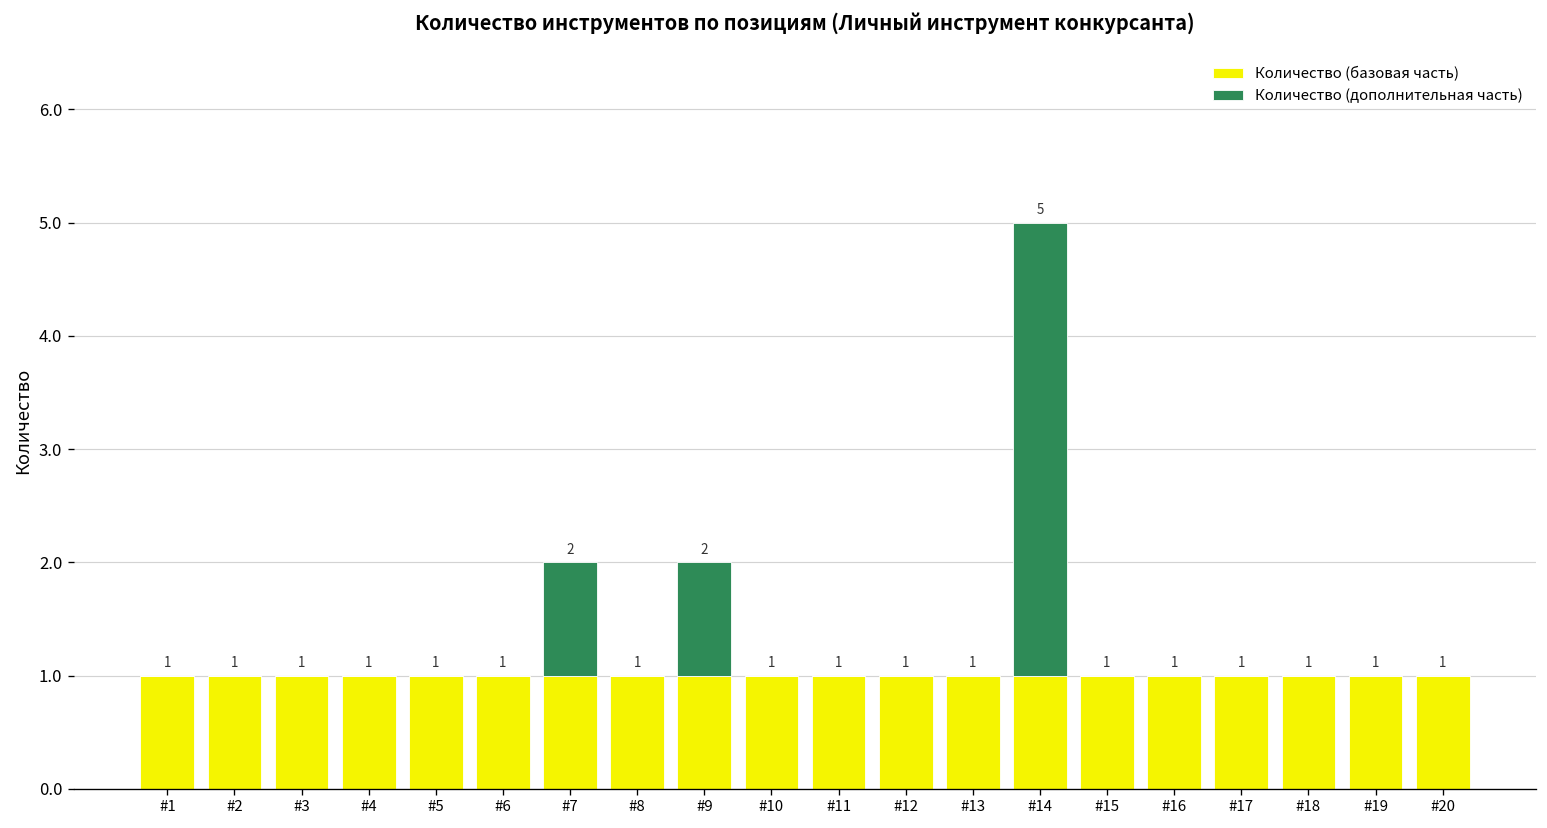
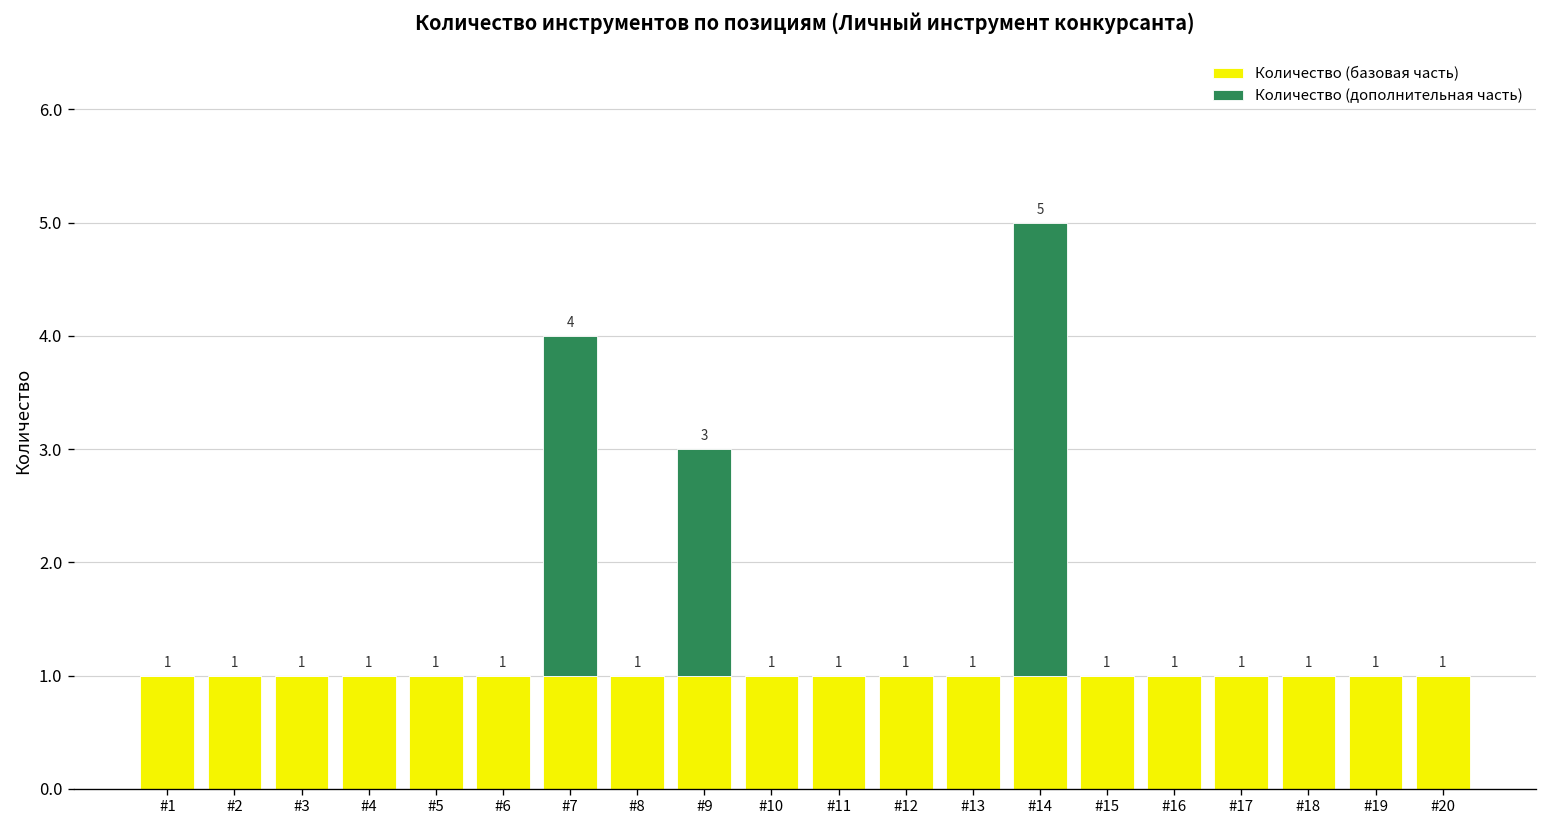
Количество (дополнительная часть), #7: 2 -> 4
Количество (дополнительная часть), #9: 2 -> 3
